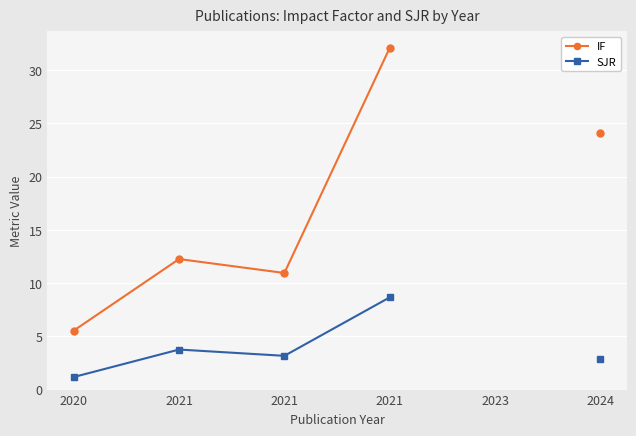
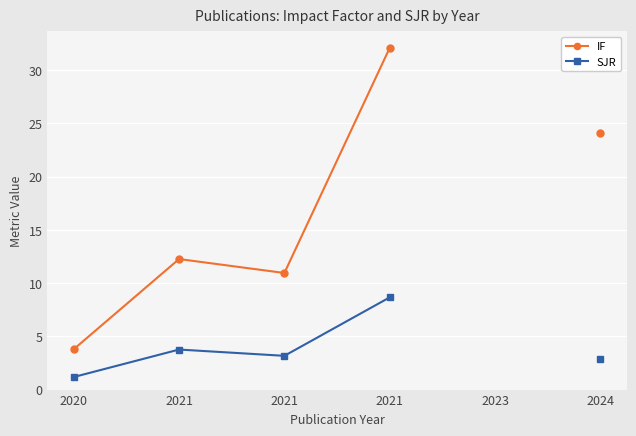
IF, 2020: 5.5 -> 3.8
